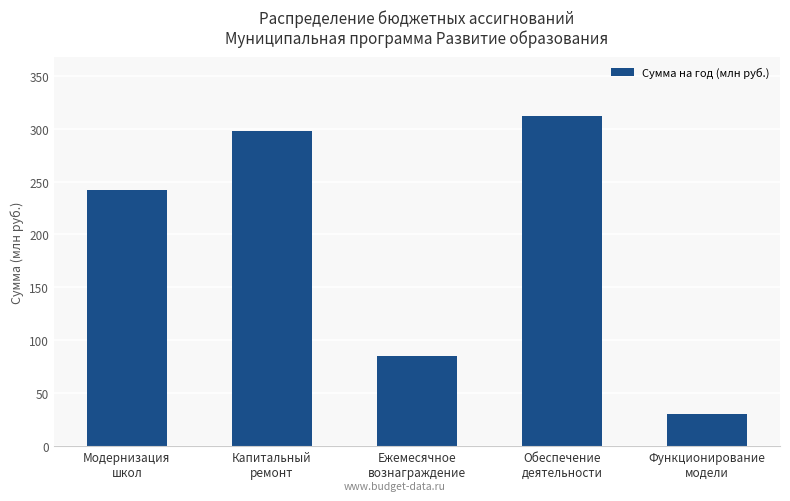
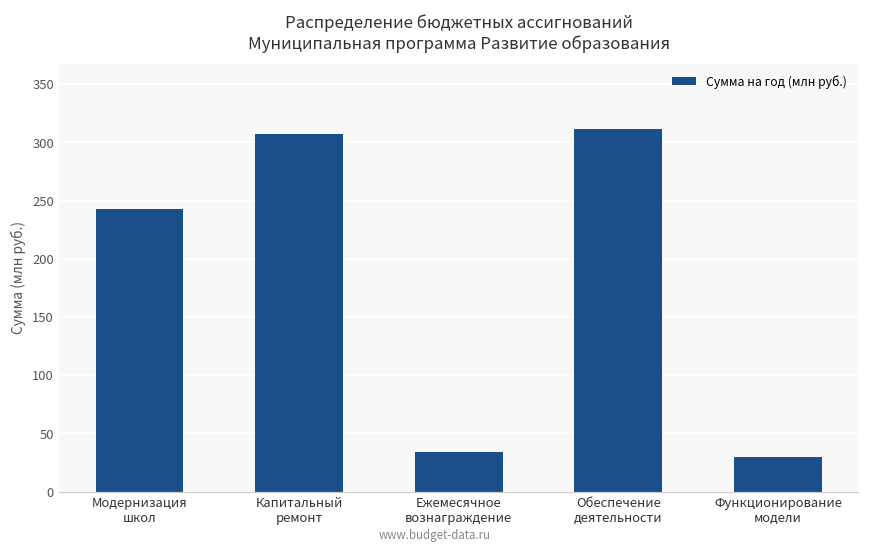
Капитальный ремонт: 298 -> 307
Ежемесячное вознаграждение: 86 -> 34
